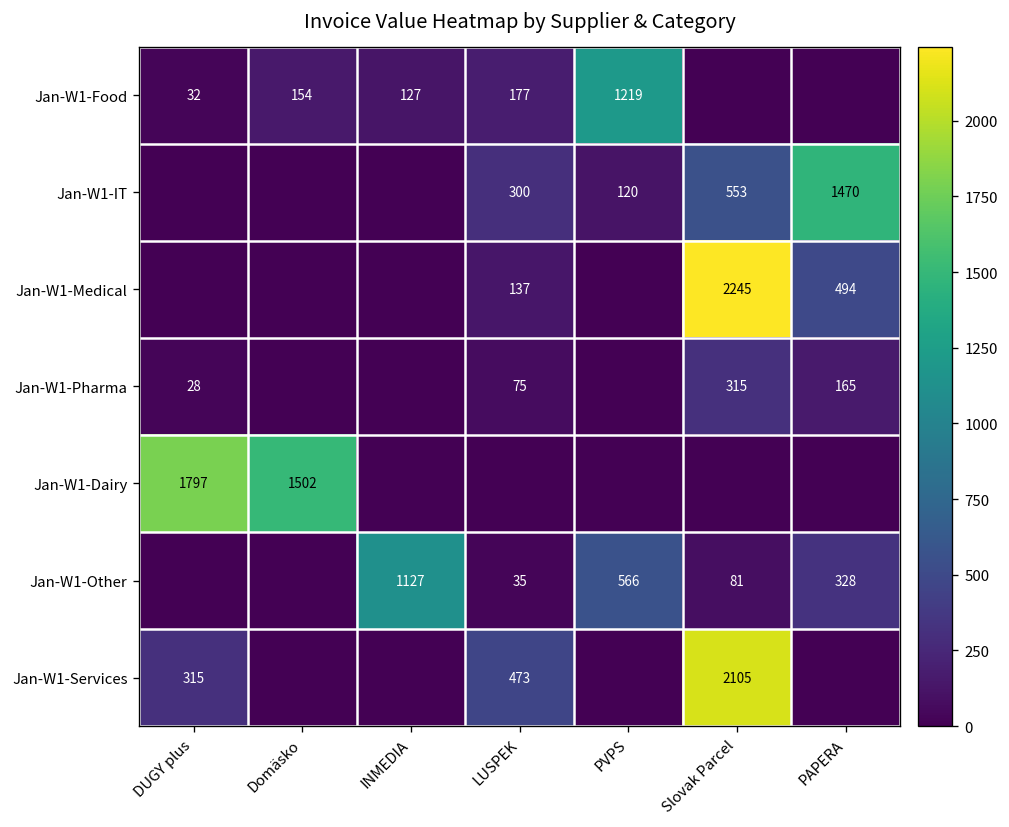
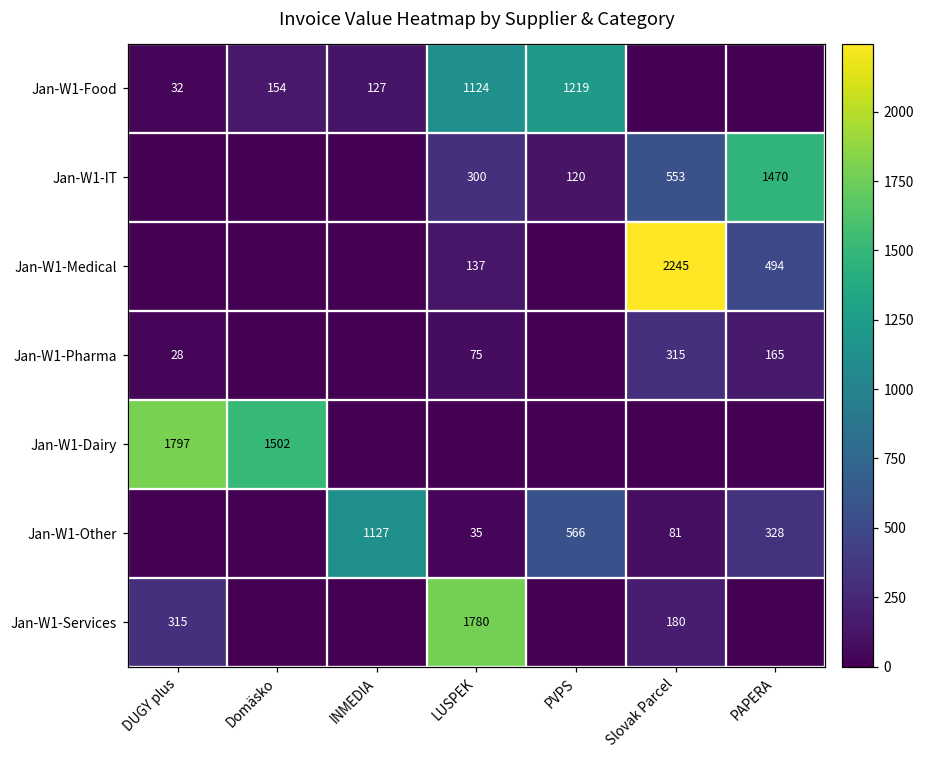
Jan-W1-Food, LUSPEK: 177 -> 1124
Jan-W1-Services, LUSPEK: 473 -> 1780
Jan-W1-Services, Slovak Parcel: 2105 -> 180
